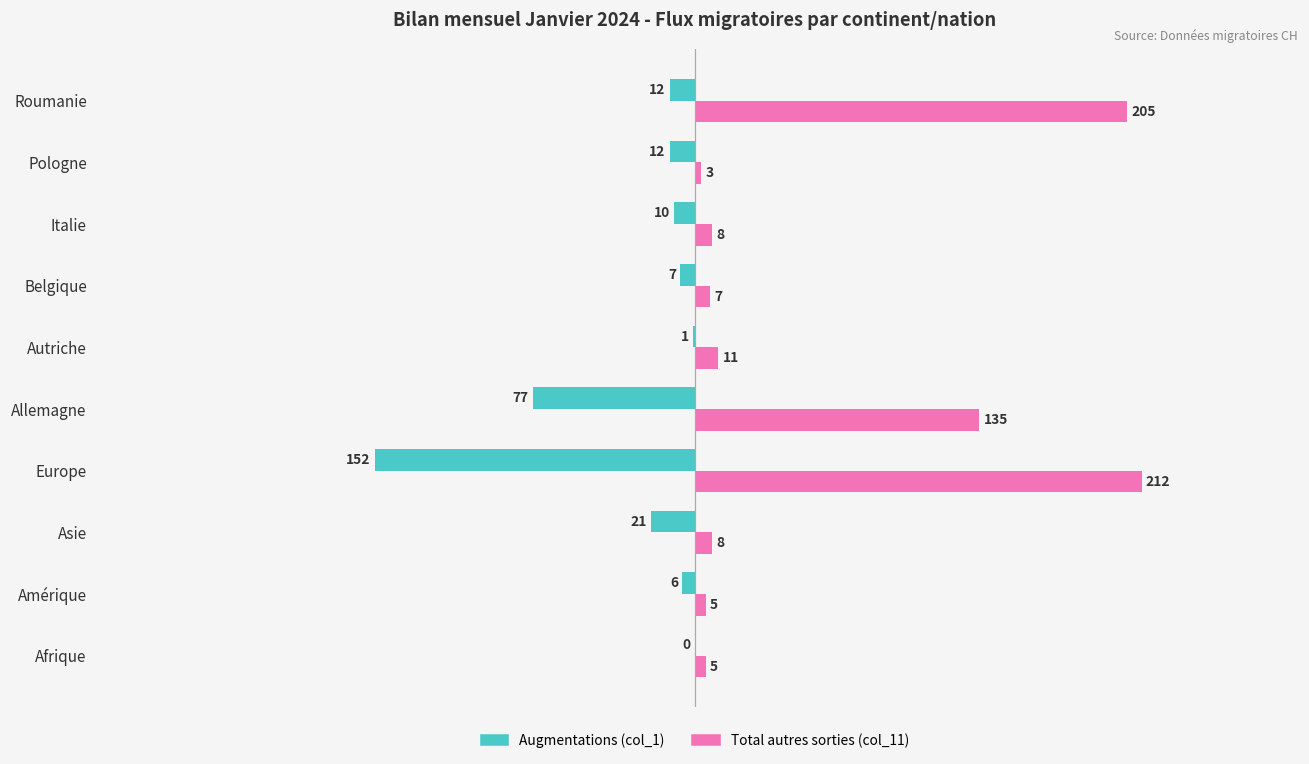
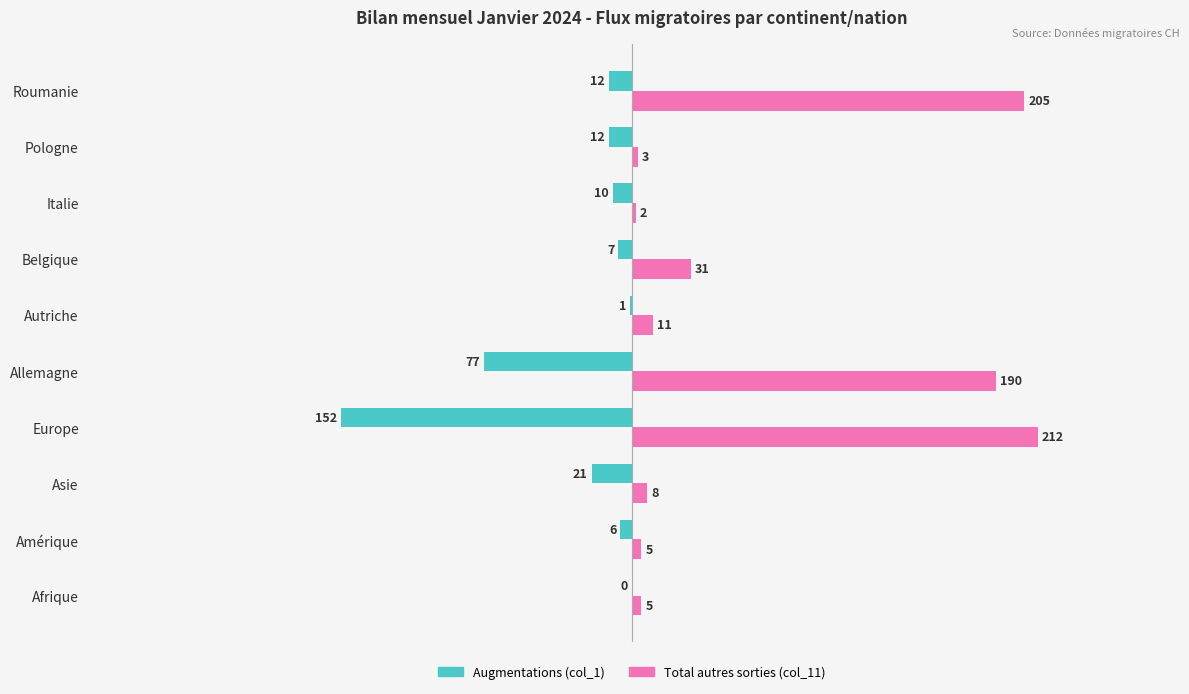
Total autres sorties (col_11), Italie: 8 -> 2
Total autres sorties (col_11), Belgique: 7 -> 31
Total autres sorties (col_11), Allemagne: 135 -> 190
